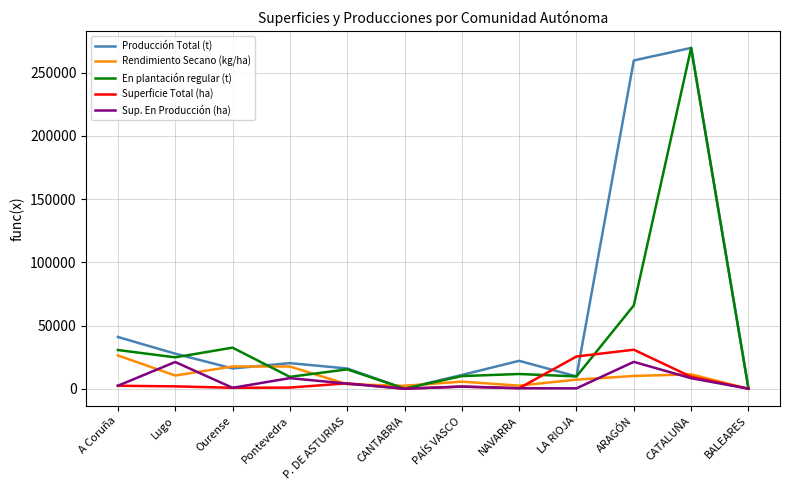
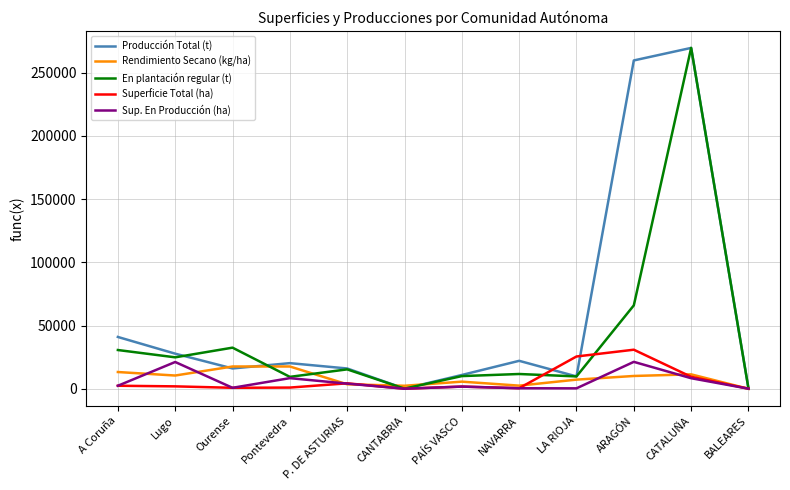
Rendimiento Secano (kg/ha), A Coruña: 26000 -> 13000
